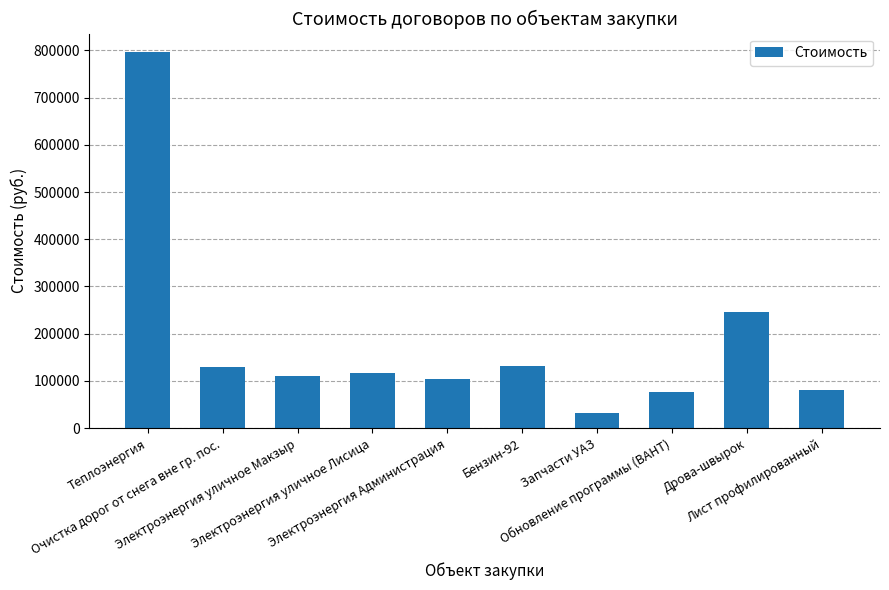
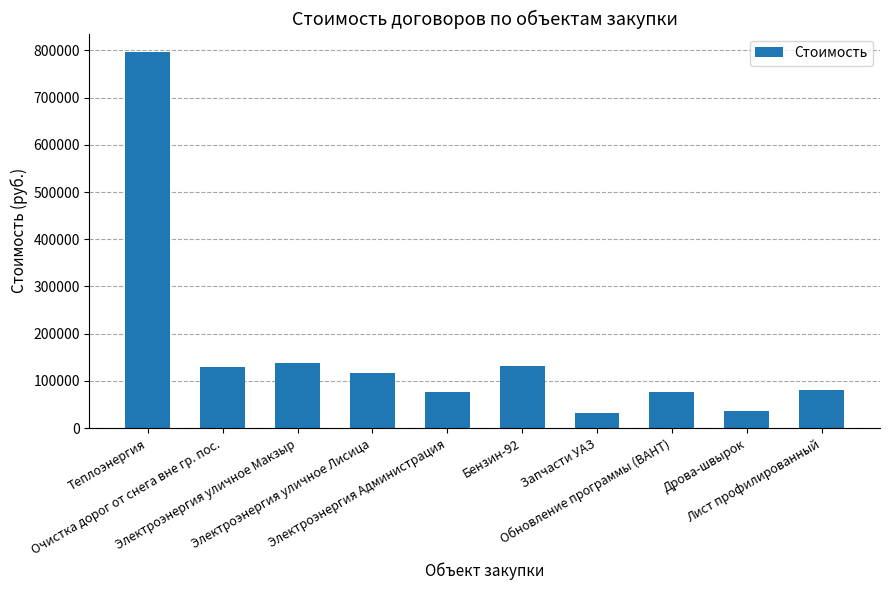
Электроэнергия уличное Макзыр: 110000 -> 140000
Электроэнергия Администрация: 100000 -> 80000
Дрова-швырок: 250000 -> 40000
